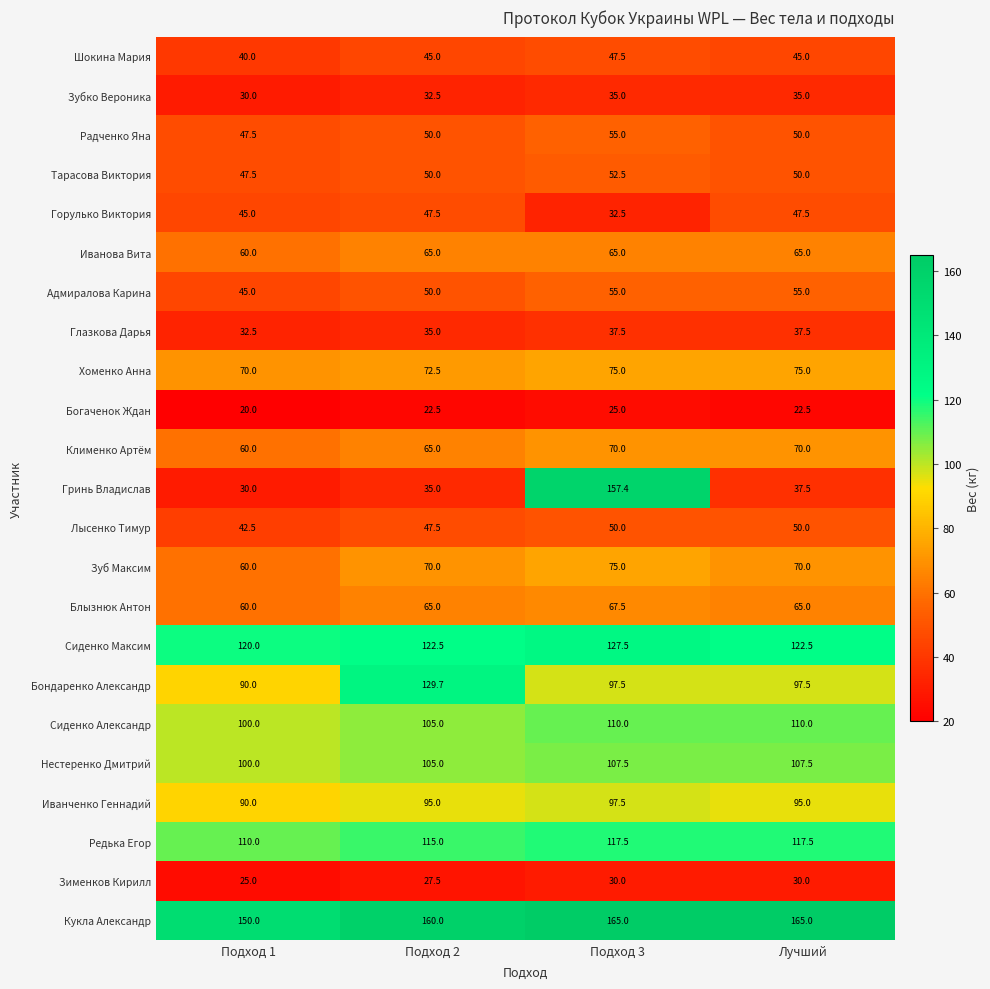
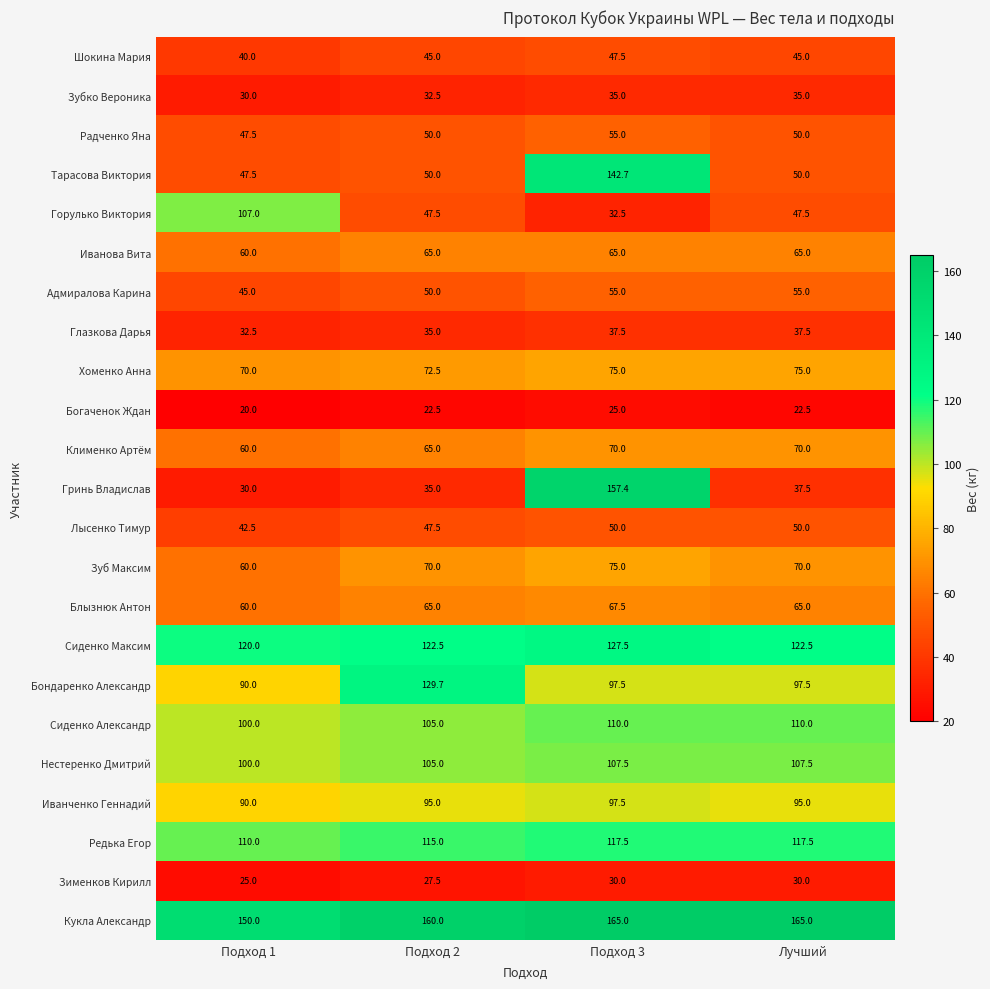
Тарасова Виктория, Подход 3: 52.5 -> 142.7
Горулько Виктория, Подход 1: 45.0 -> 107.0
